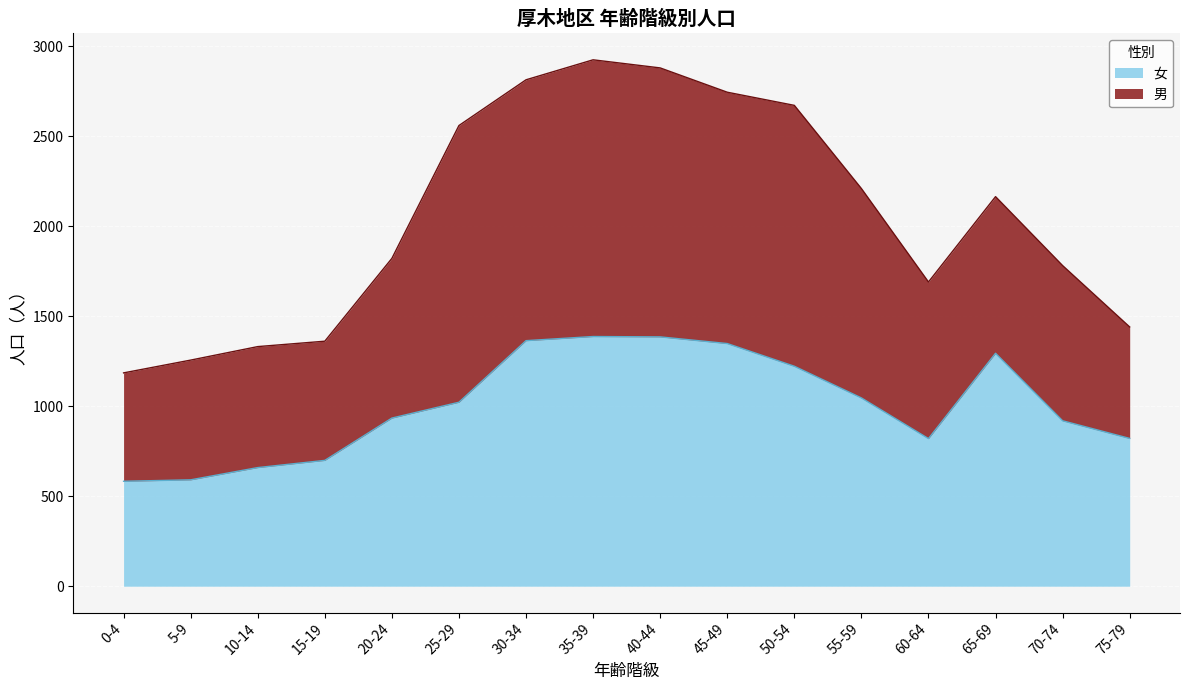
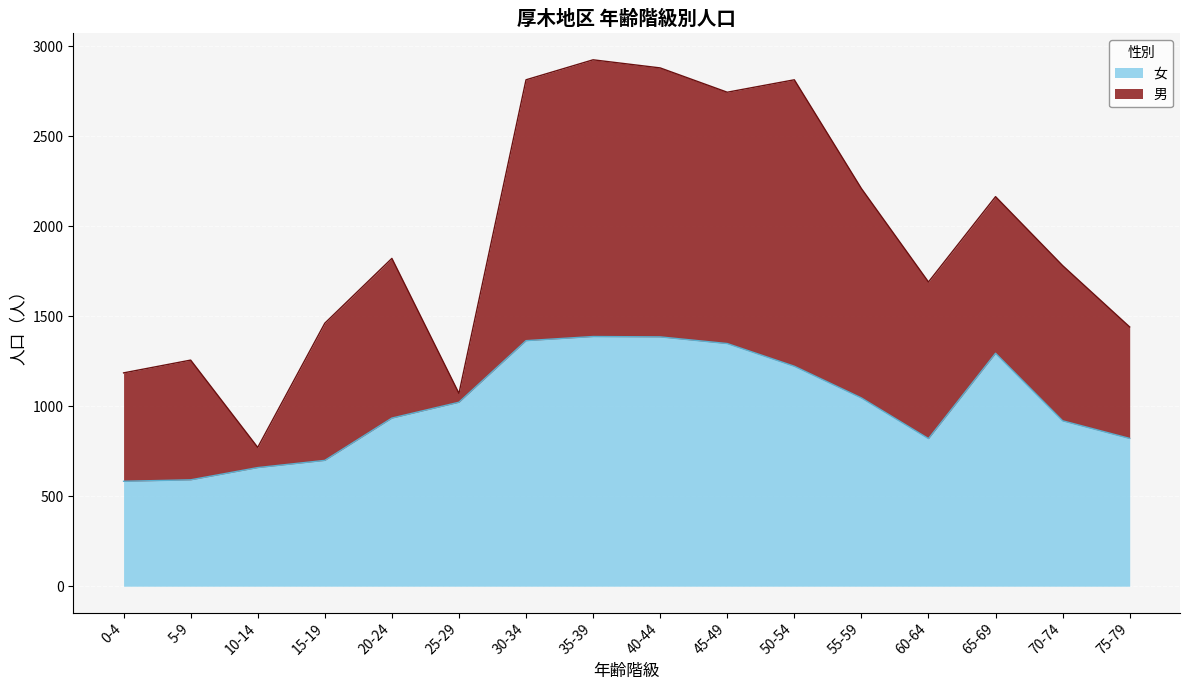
男, 10-14: 670 -> 110
男, 15-19: 660 -> 760
男, 25-29: 1540 -> 50
男, 50-54: 1450 -> 1590
